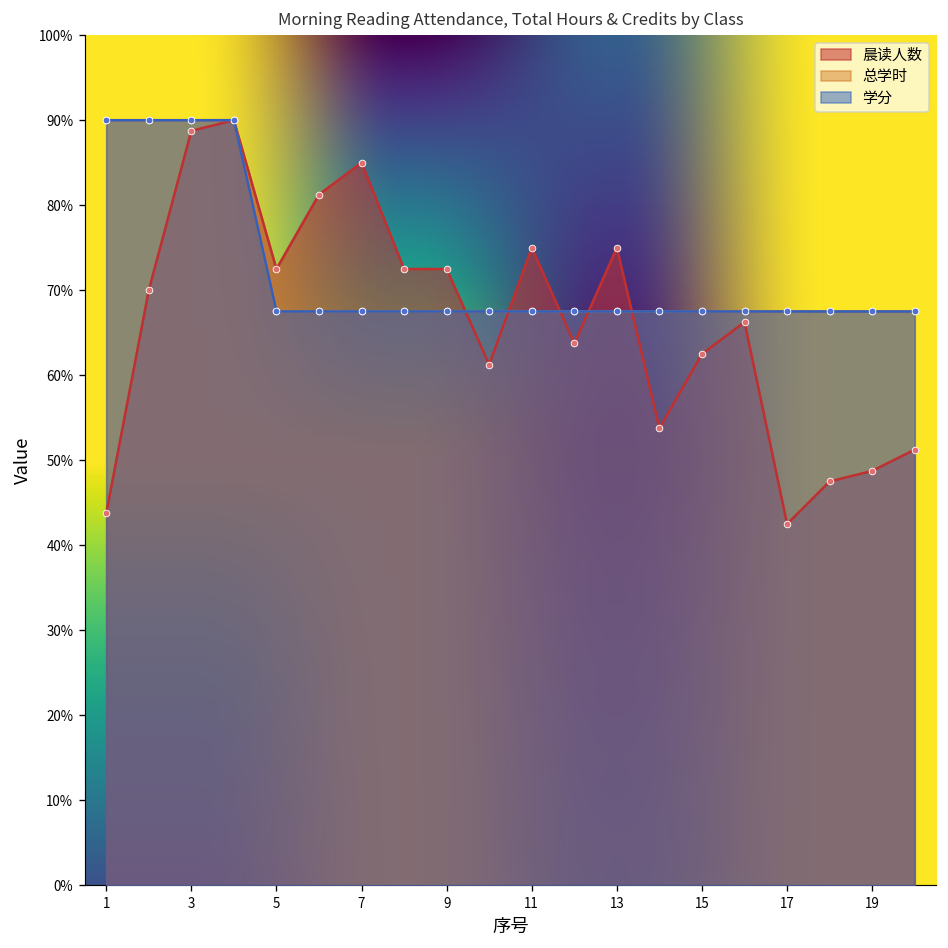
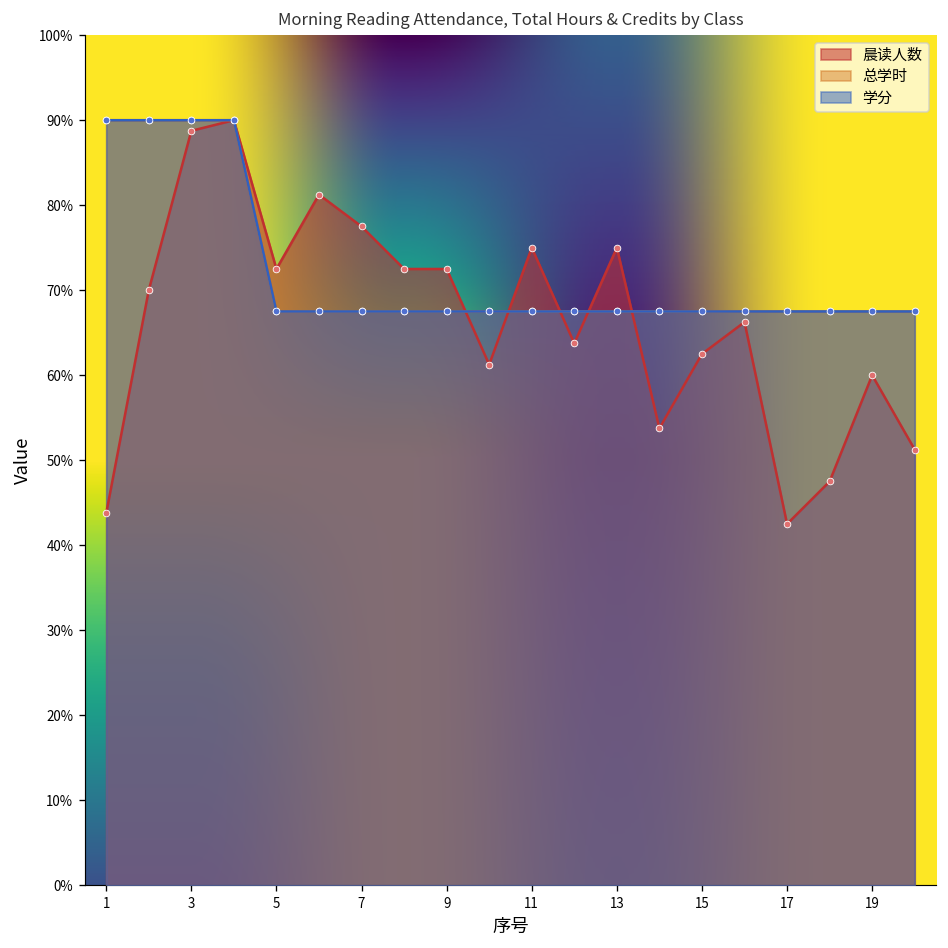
晨读人数, 7: 85% -> 78%
晨读人数, 19: 49% -> 60%
